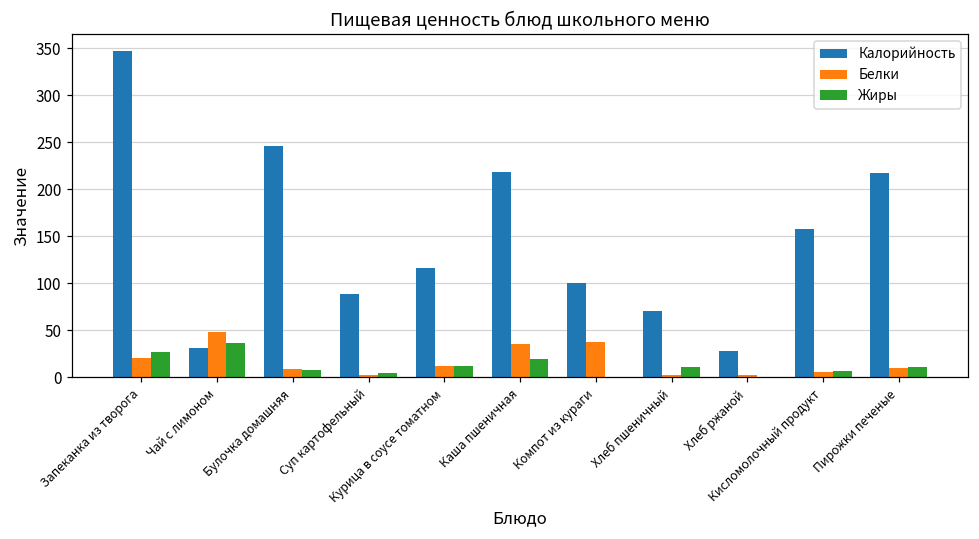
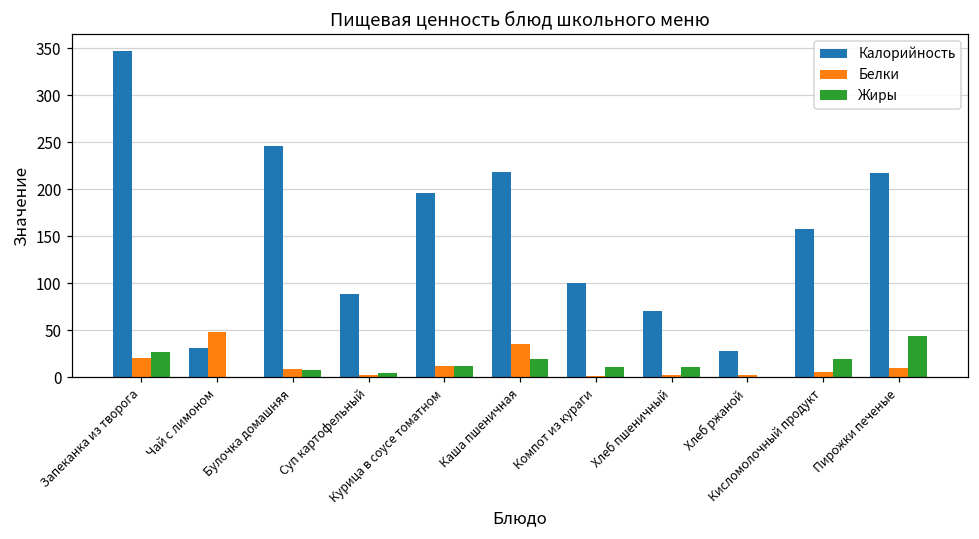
Жиры, Чай с лимоном: 40 -> 0
Калорийность, Курица в соусе томатном: 120 -> 200
Белки, Компот из кураги: 40 -> 0
Жиры, Компот из кураги: 0 -> 10
Жиры, Кисломолочный продукт: 10 -> 20
Жиры, Пирожки печеные: 10 -> 40
